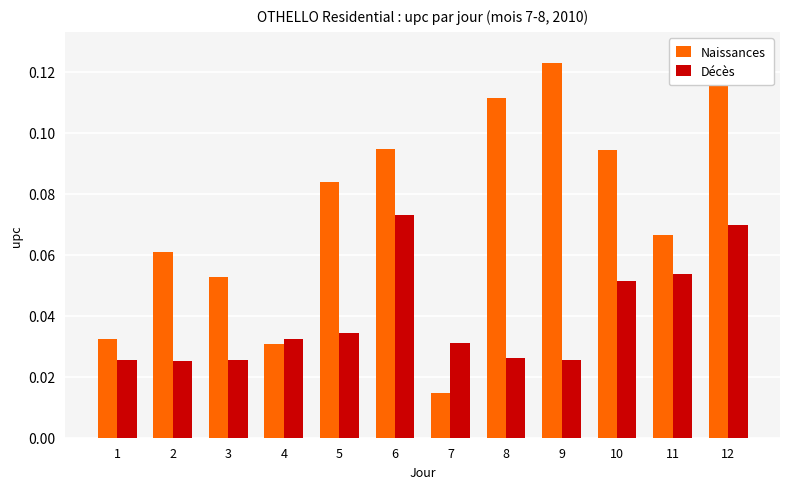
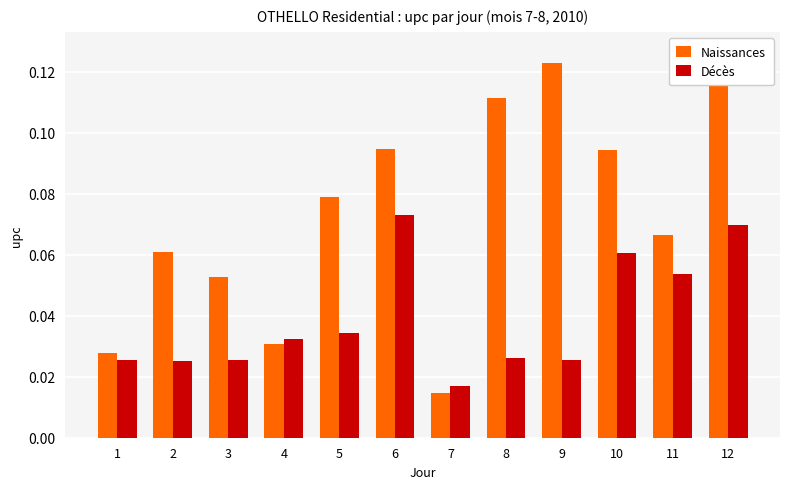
Naissances, 1: 0.032 -> 0.028
Naissances, 5: 0.084 -> 0.079
Décès, 7: 0.031 -> 0.017
Décès, 10: 0.051 -> 0.060
